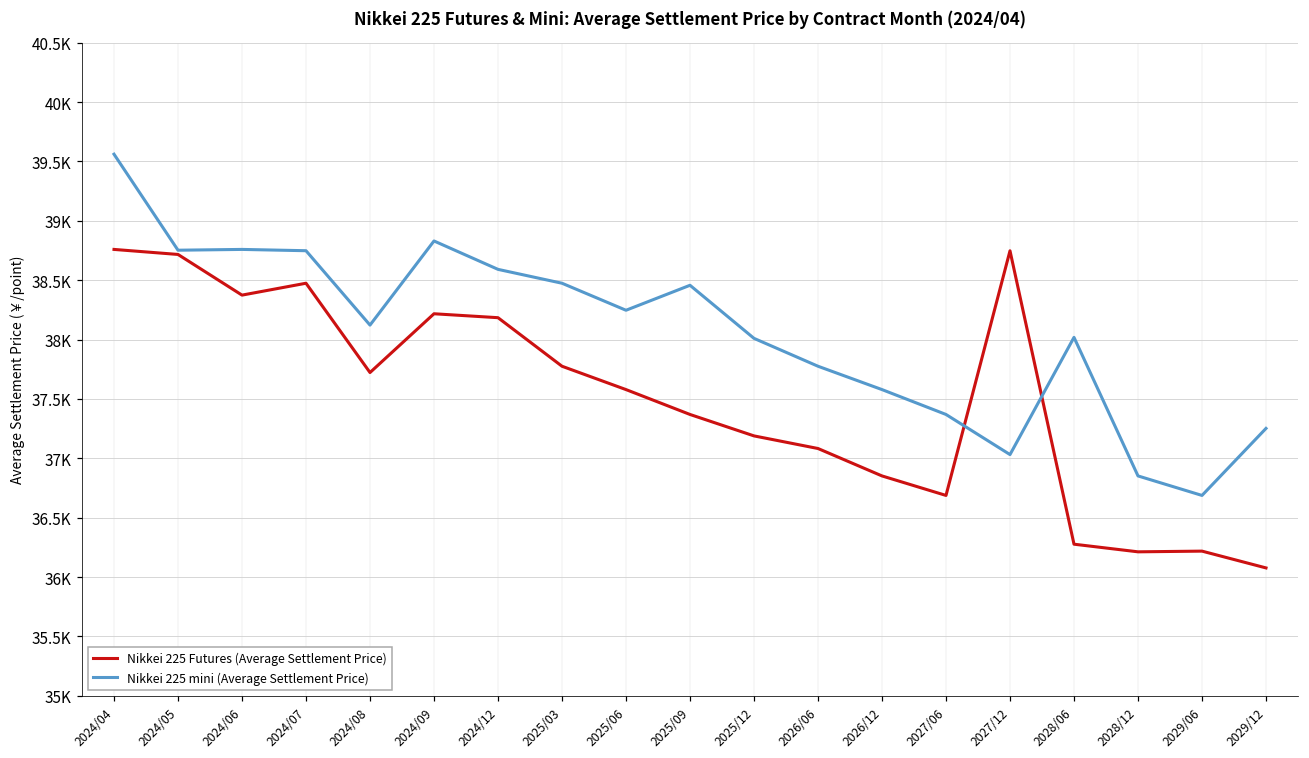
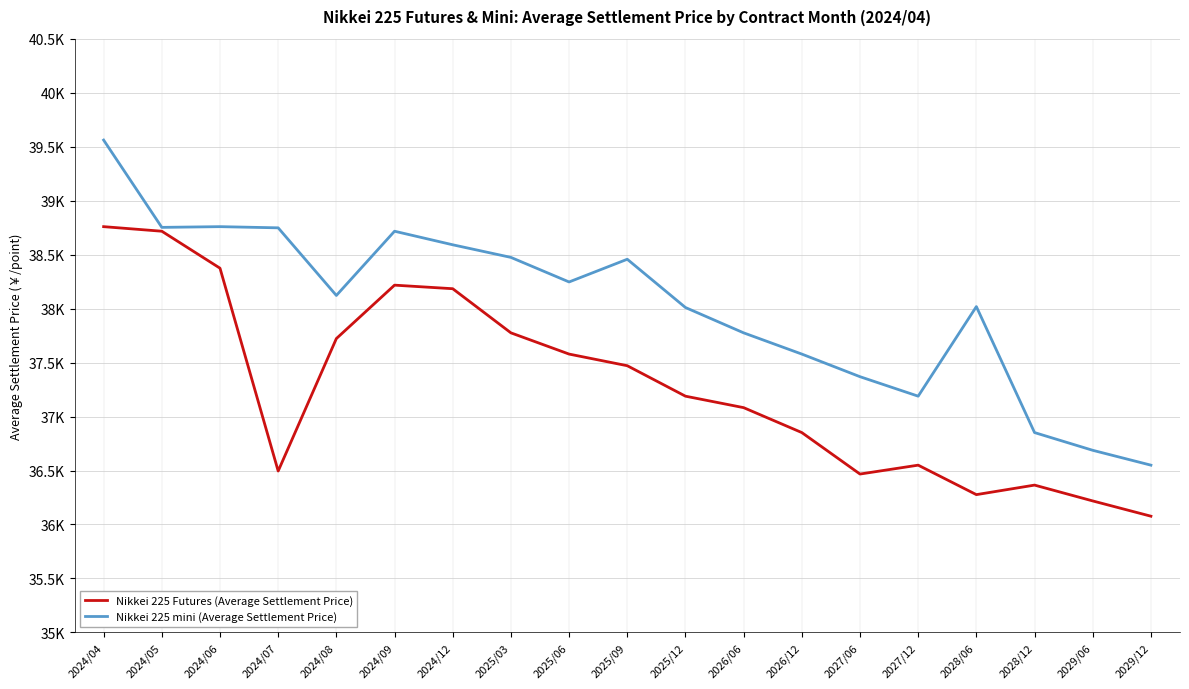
Nikkei 225 Futures (Average Settlement Price), 2024/07: 38470 -> 36500
Nikkei 225 mini (Average Settlement Price), 2024/09: 38830 -> 38720
Nikkei 225 Futures (Average Settlement Price), 2025/09: 37370 -> 37470
Nikkei 225 Futures (Average Settlement Price), 2027/06: 36690 -> 36470
Nikkei 225 Futures (Average Settlement Price), 2027/12: 38750 -> 36550
Nikkei 225 mini (Average Settlement Price), 2027/12: 37030 -> 37190
Nikkei 225 Futures (Average Settlement Price), 2028/12: 36210 -> 36360
Nikkei 225 mini (Average Settlement Price), 2029/12: 37250 -> 36550
